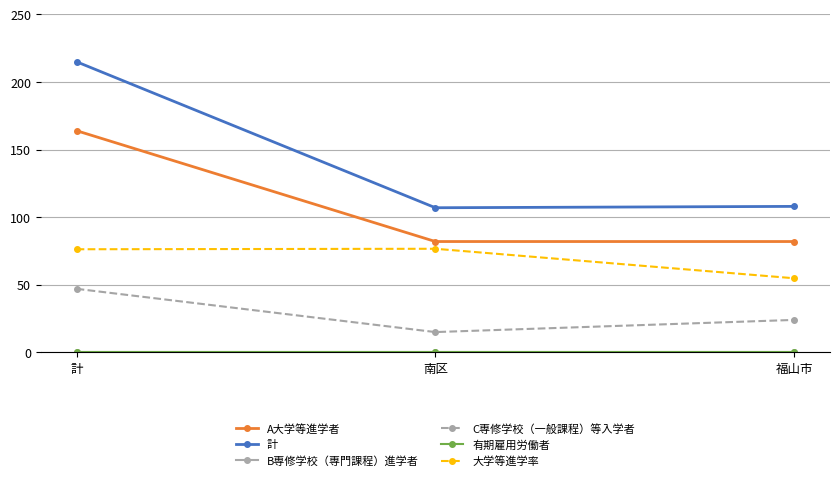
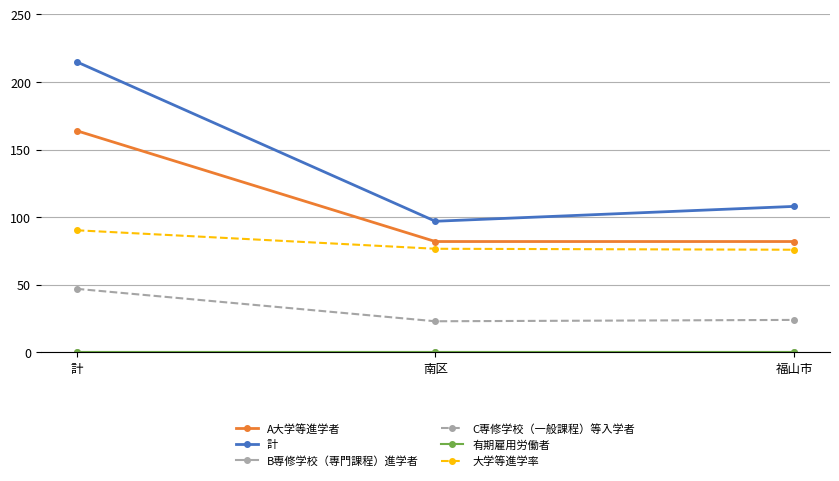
大学等進学率, 計: 76 -> 90
計, 南区: 107 -> 97
C専修学校（一般課程）等入学者, 南区: 15 -> 23
大学等進学率, 福山市: 55 -> 76
